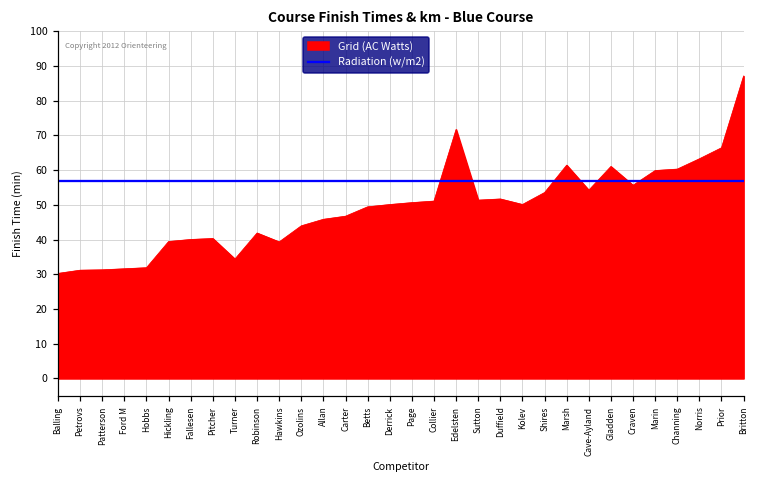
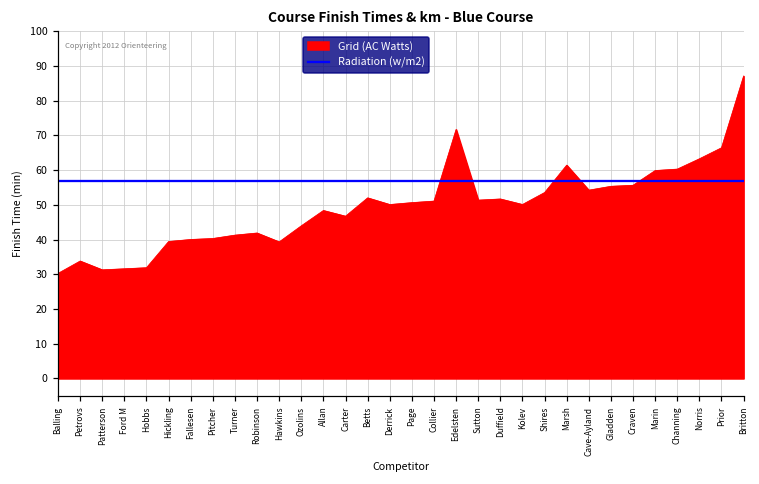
Grid (AC Watts), Petrovs: 31 -> 34
Grid (AC Watts), Turner: 34 -> 41
Grid (AC Watts), Allan: 46 -> 48
Grid (AC Watts), Betts: 49 -> 52
Grid (AC Watts), Gladden: 61 -> 55
